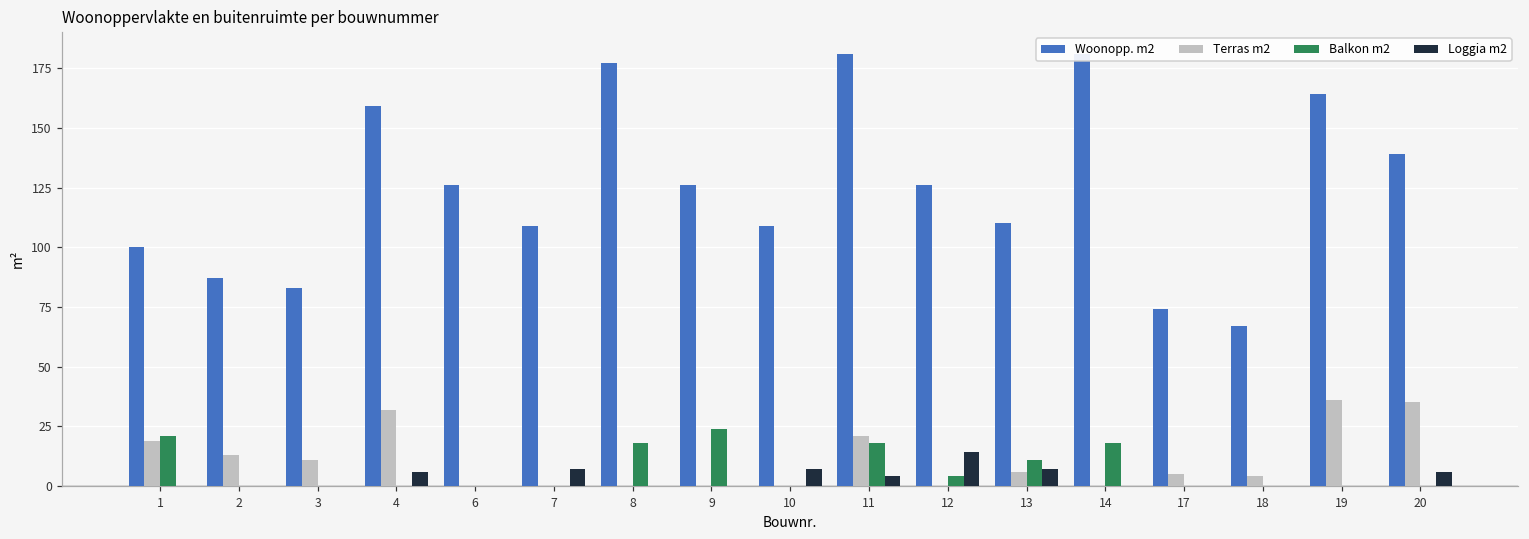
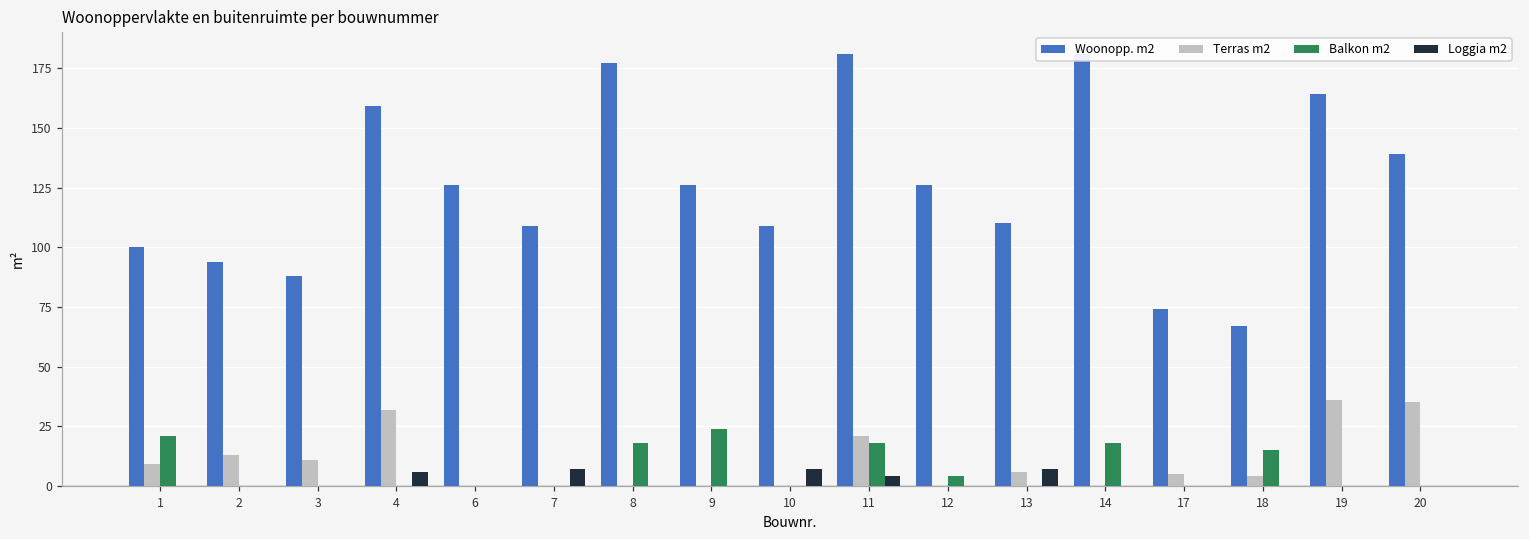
Terras m2, 1: 19 -> 9
Woonopp. m2, 2: 87 -> 94
Woonopp. m2, 3: 83 -> 88
Loggia m2, 12: 14 -> 0
Balkon m2, 13: 11 -> 0
Balkon m2, 18: 0 -> 15
Loggia m2, 20: 6 -> 0
